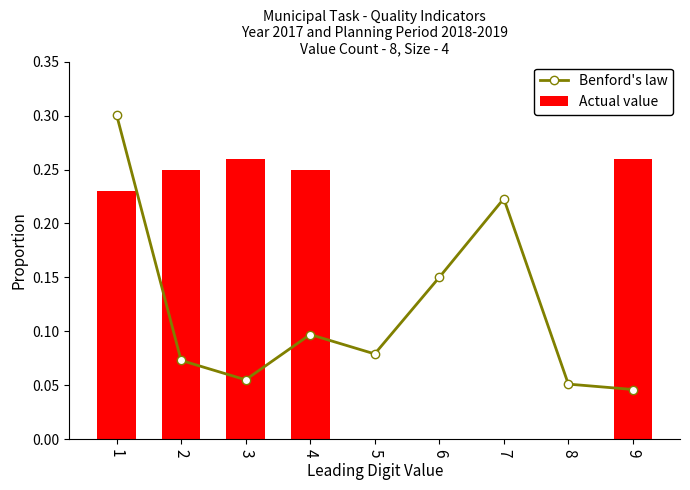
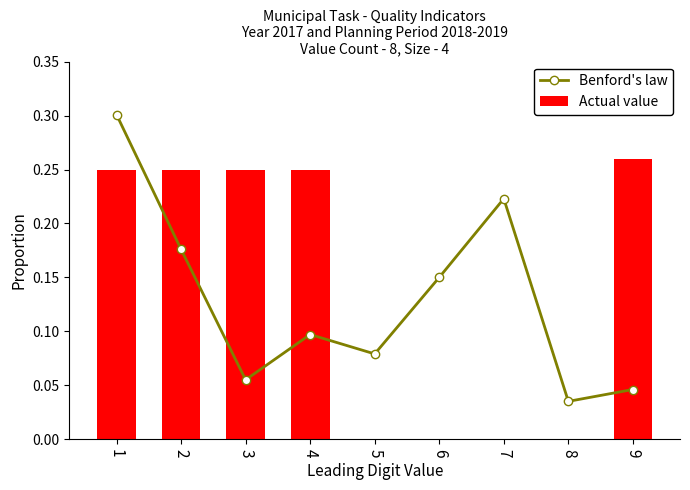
Actual value, 1: 0.23 -> 0.25
Benford's law, 2: 0.073 -> 0.176
Actual value, 3: 0.26 -> 0.25
Benford's law, 8: 0.051 -> 0.035
